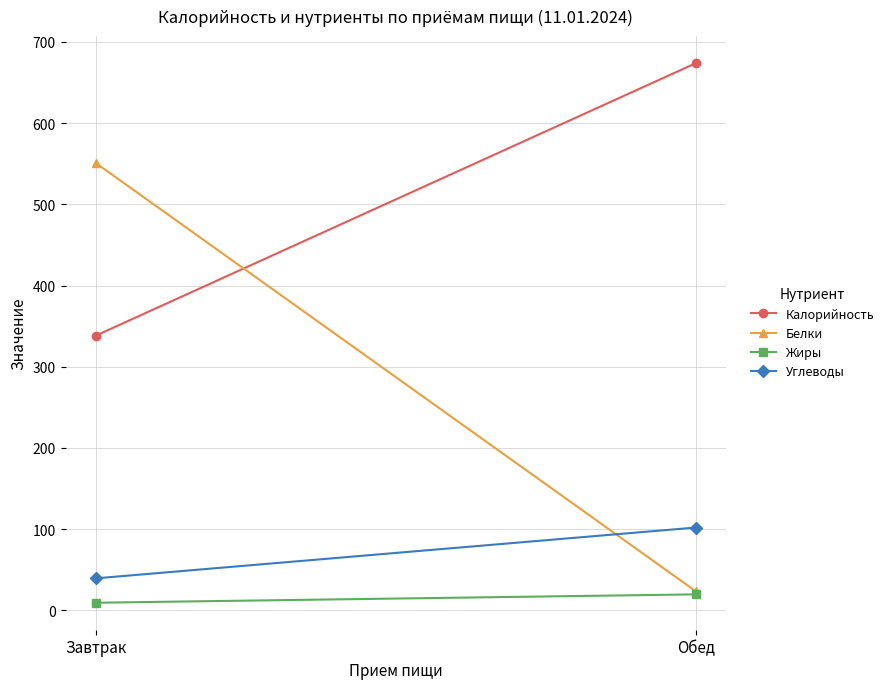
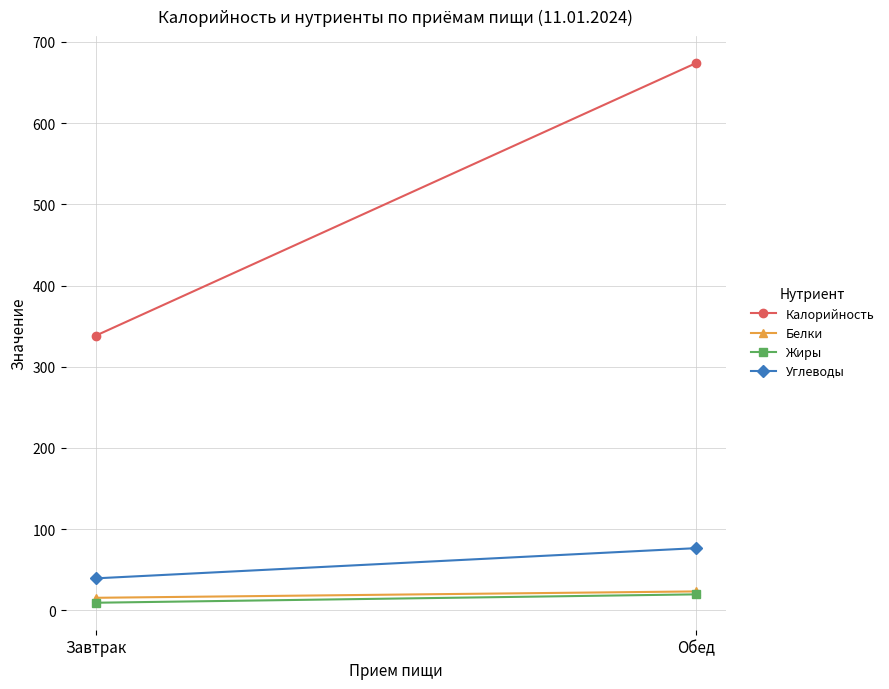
Белки, Завтрак: 550 -> 20
Углеводы, Обед: 100 -> 80
